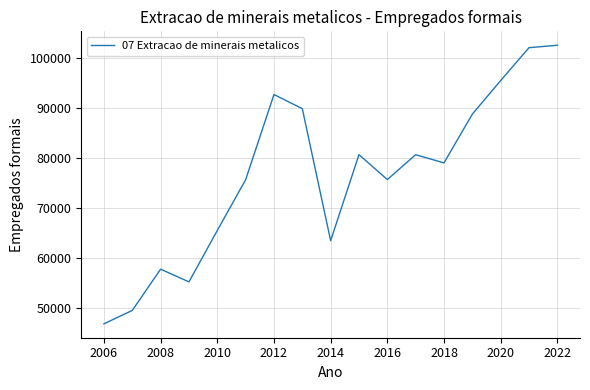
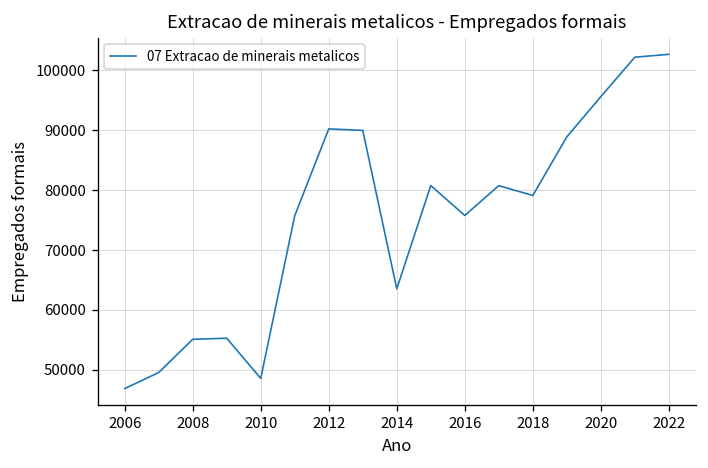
2008: 58000 -> 55000
2010: 66000 -> 49000
2012: 93000 -> 90000
